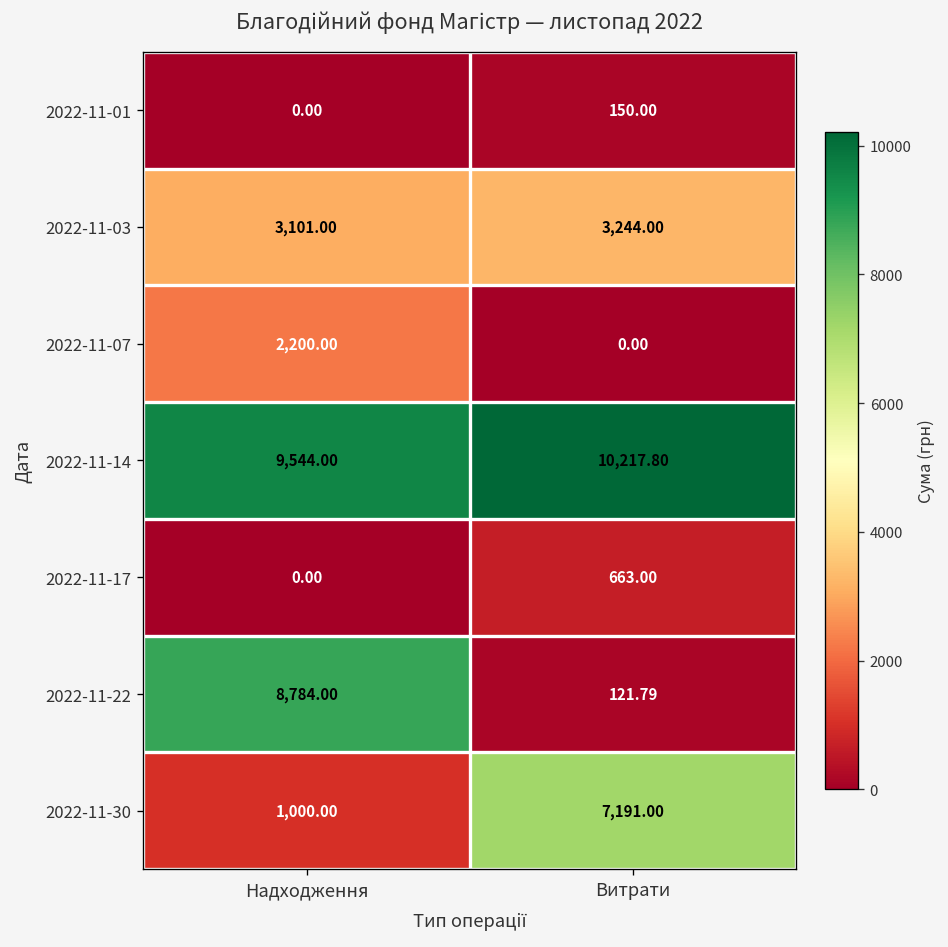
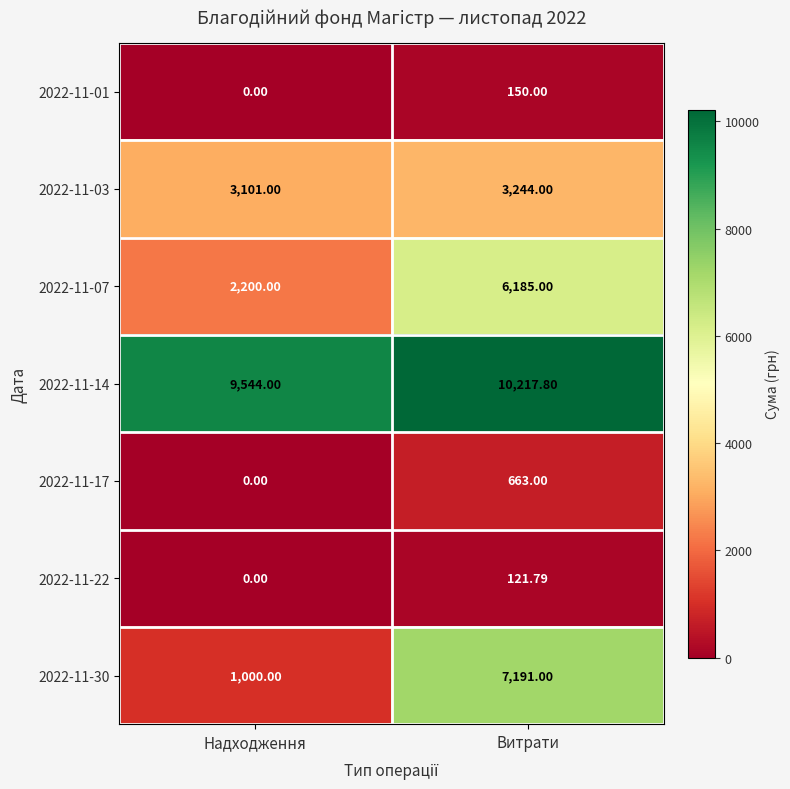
2022-11-07, Витрати: 0.00 -> 6,185.00
2022-11-22, Надходження: 8,784.00 -> 0.00
